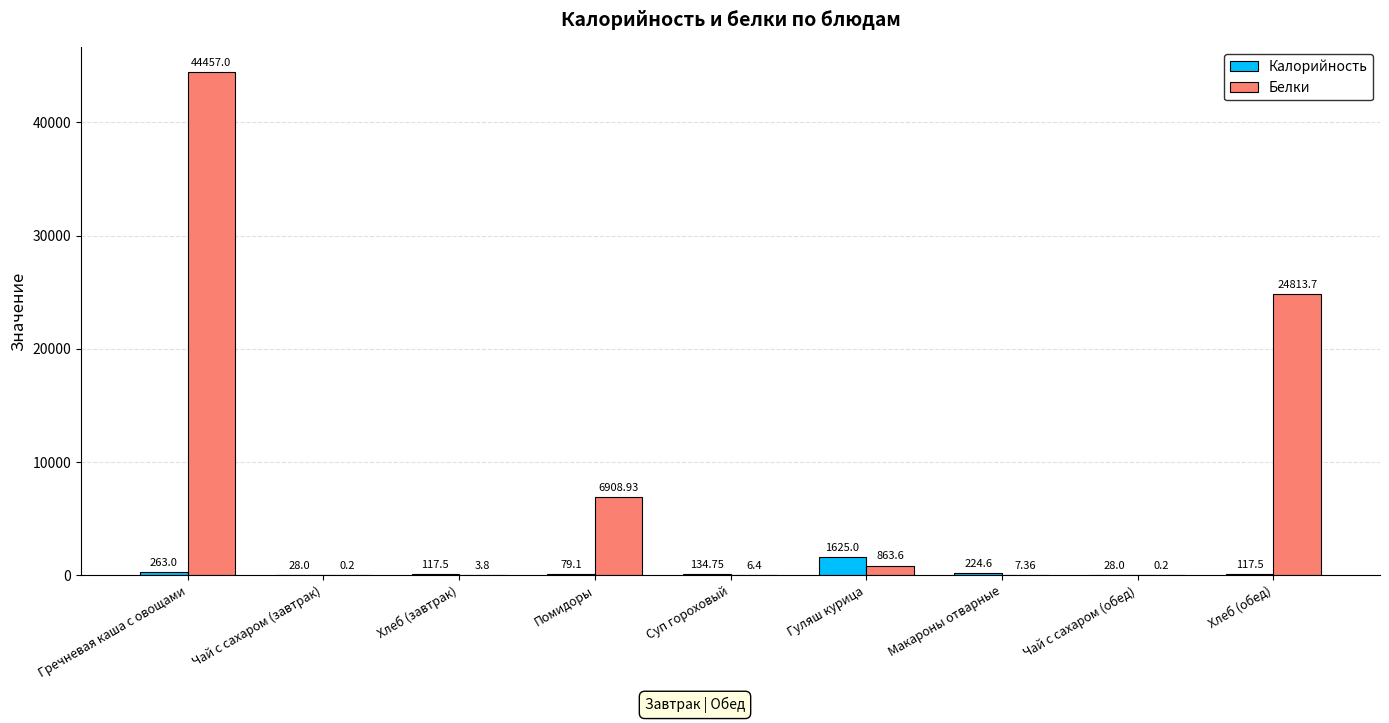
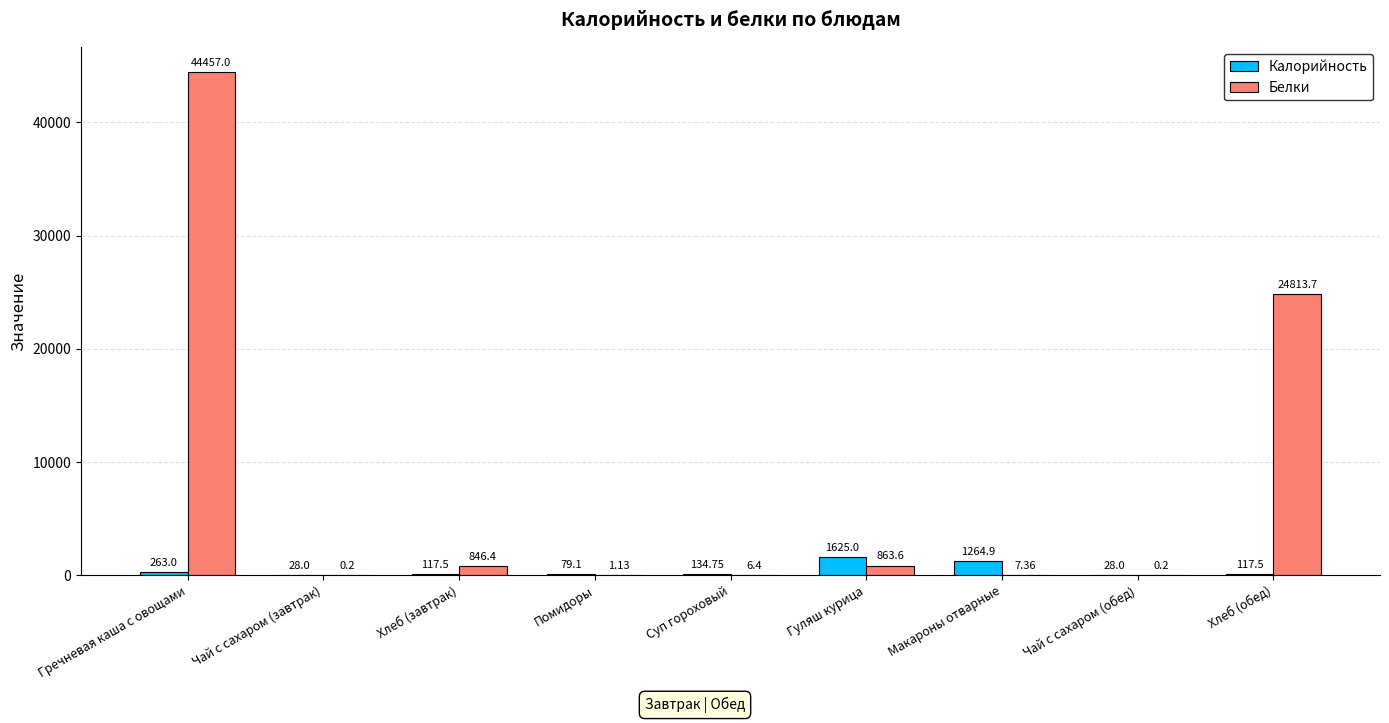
Белки, Хлеб (завтрак): 3.8 -> 846.4
Белки, Помидоры: 6908.93 -> 1.13
Калорийность, Макароны отварные: 224.6 -> 1264.9
